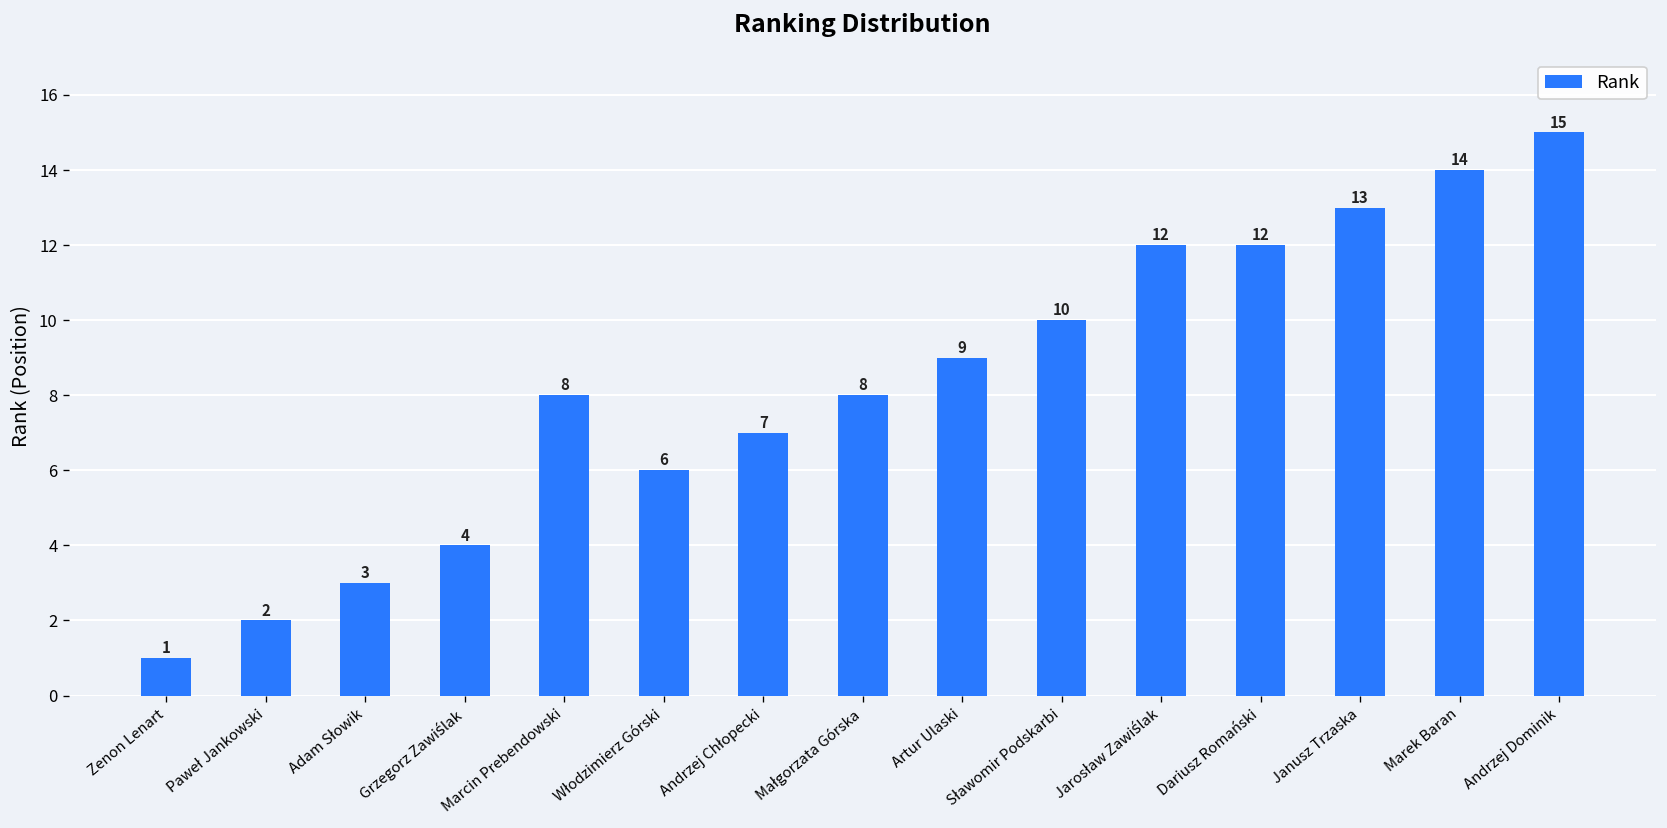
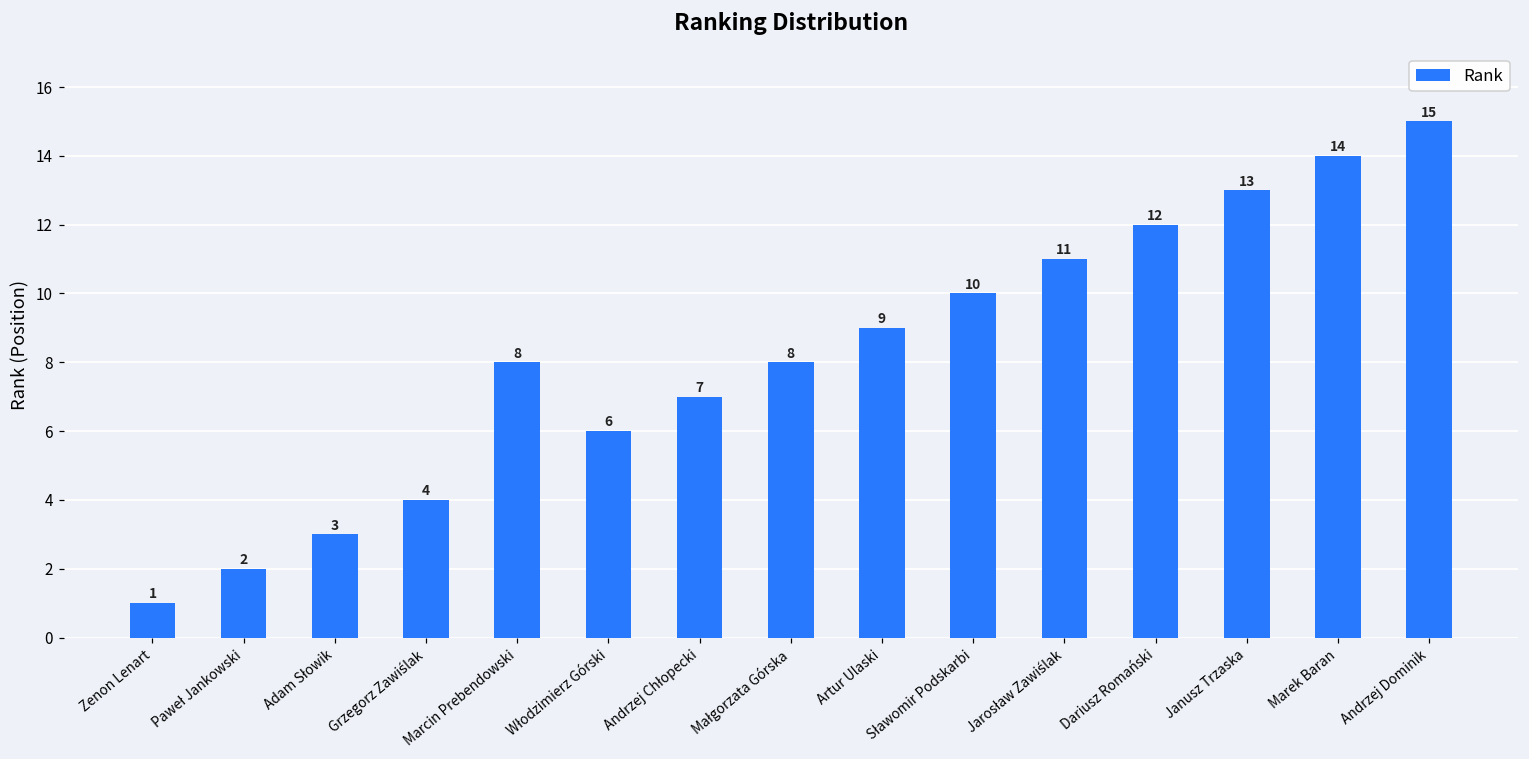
Jarosław Zawiślak: 12 -> 11
